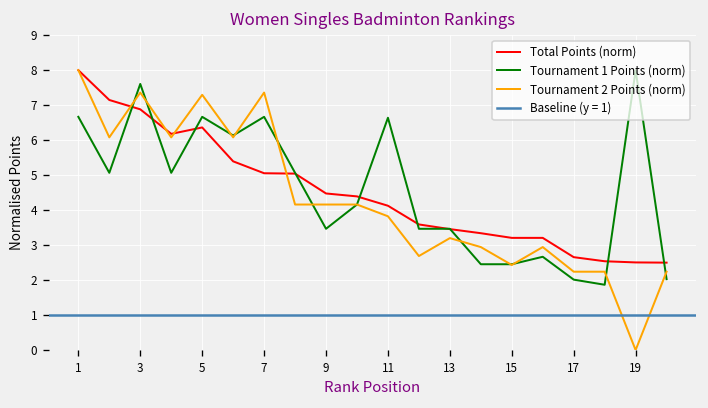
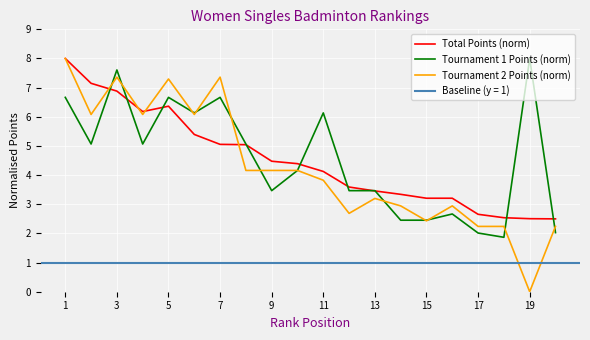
Tournament 1 Points (norm), 11: 6.6 -> 6.1
